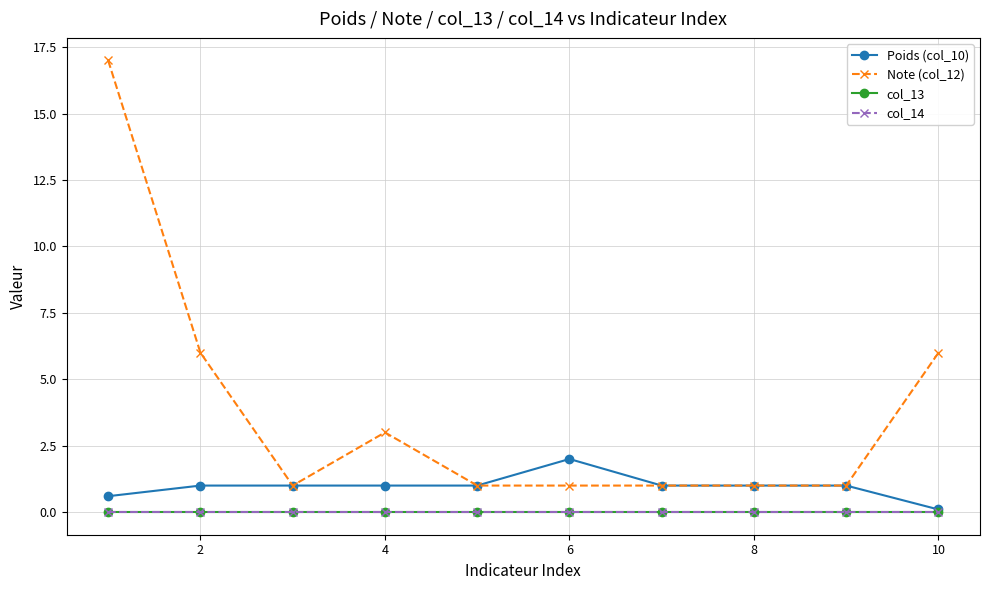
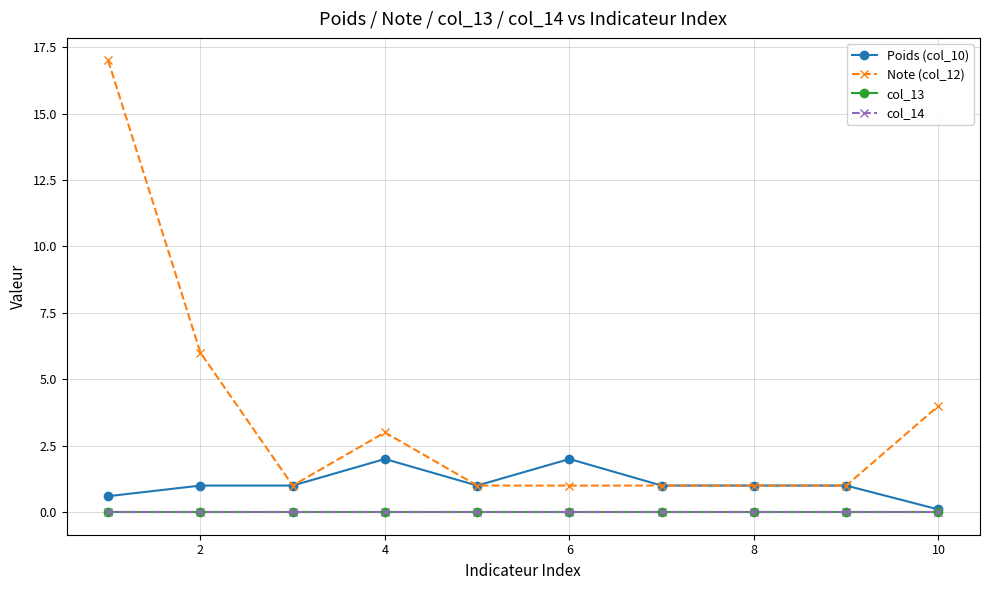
Poids (col_10), 4: 1 -> 2
Note (col_12), 10: 6 -> 4
